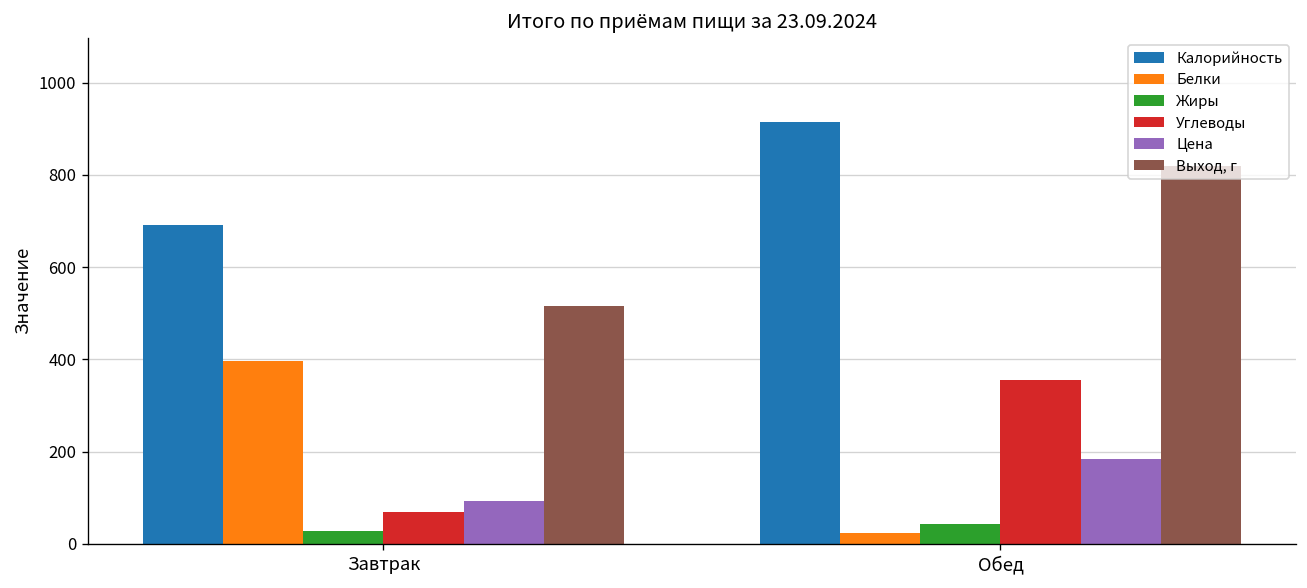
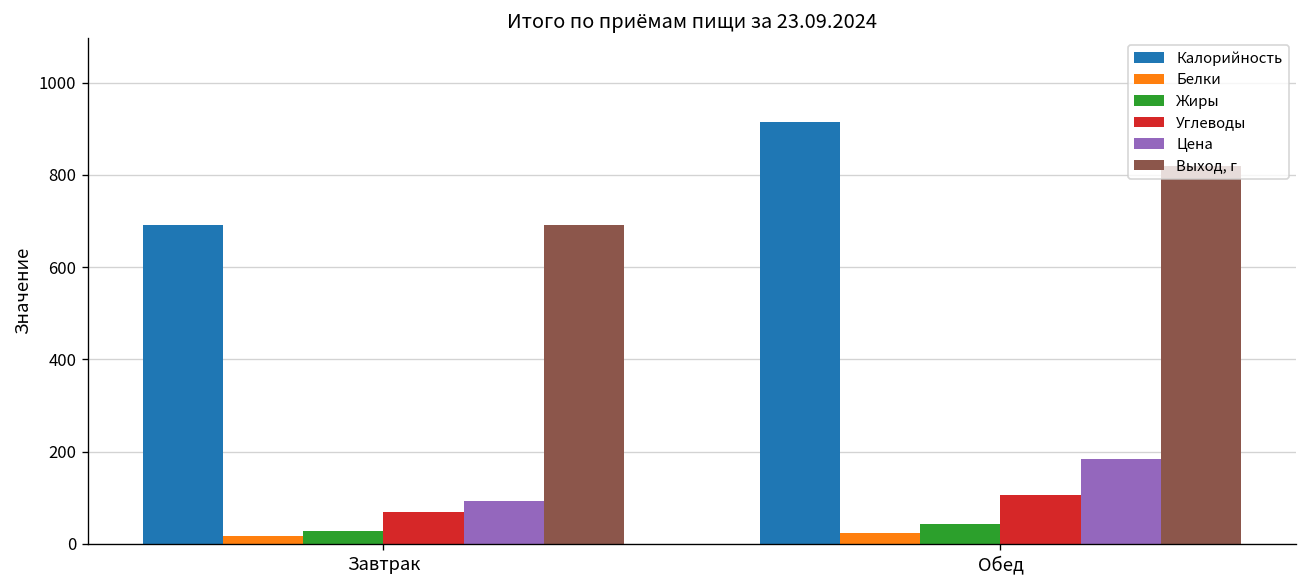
Белки, Завтрак: 400 -> 20
Выход, г, Завтрак: 520 -> 690
Углеводы, Обед: 350 -> 110
